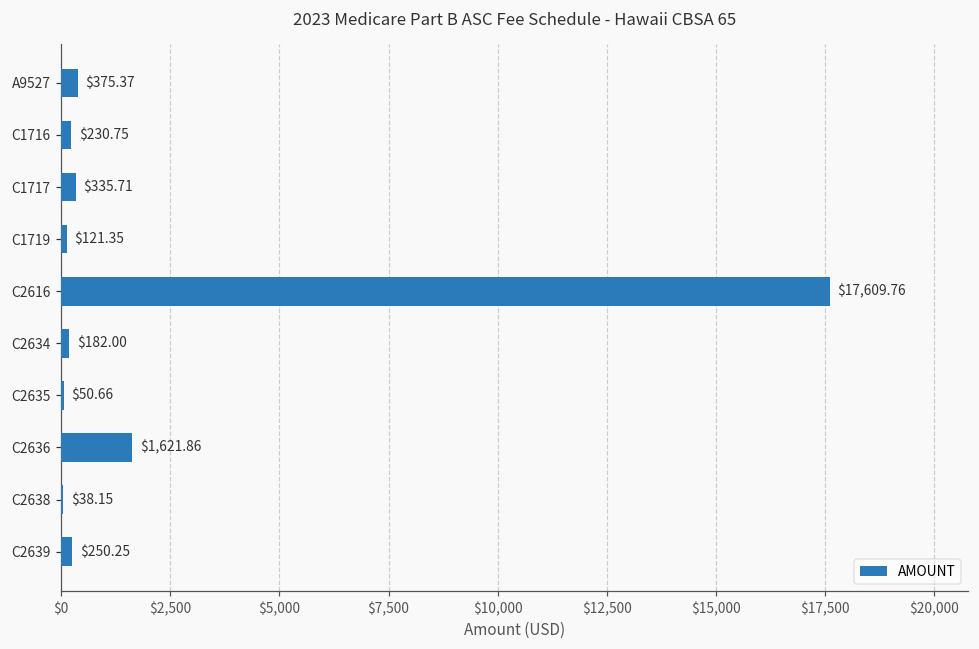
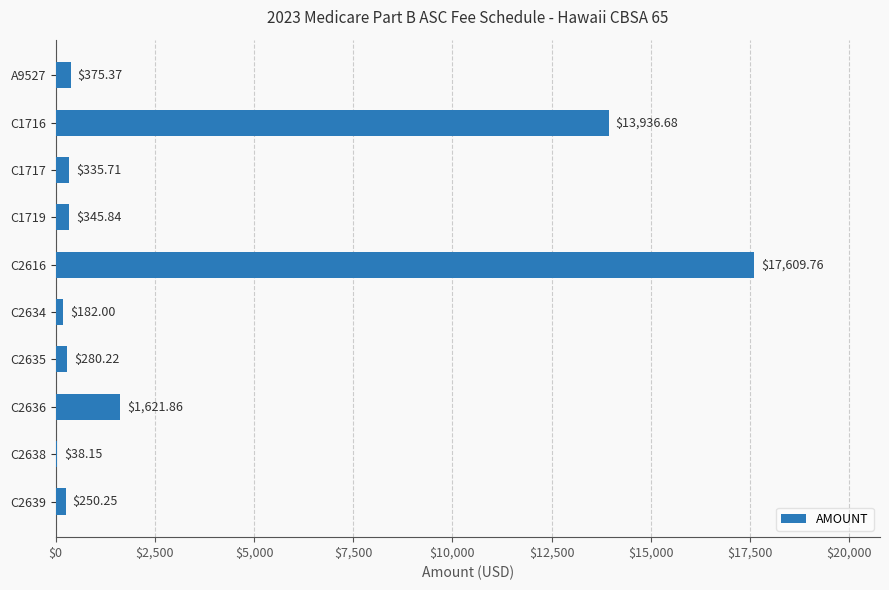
C1716: $230.75 -> $13,936.68
C1719: $121.35 -> $345.84
C2635: $50.66 -> $280.22
